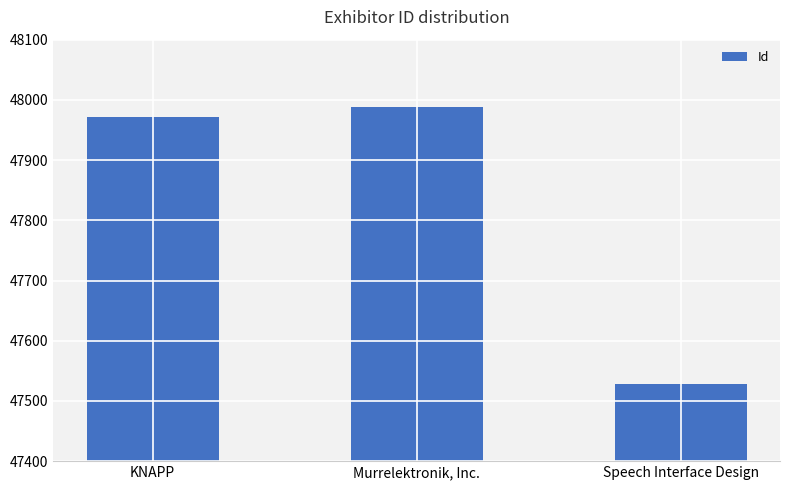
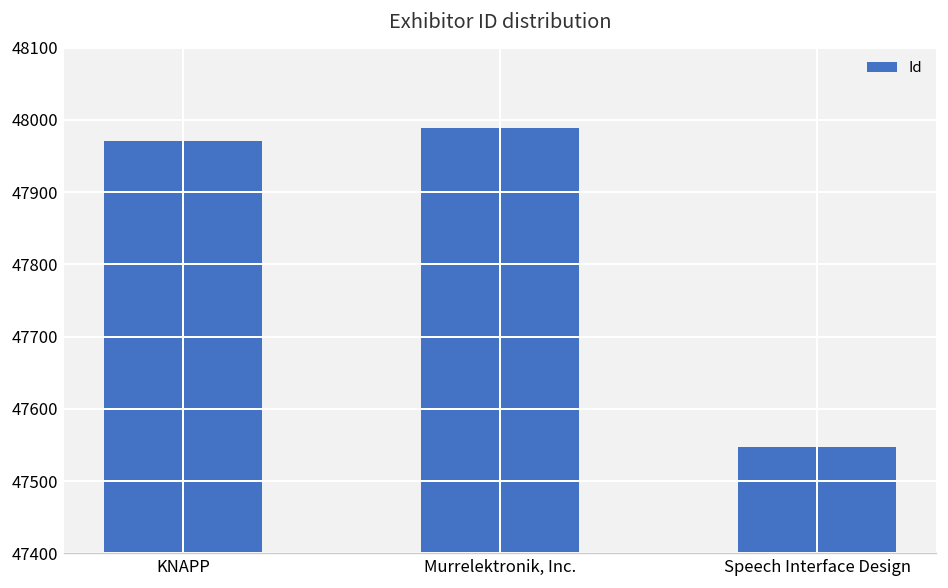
Speech Interface Design: 47530 -> 47550
